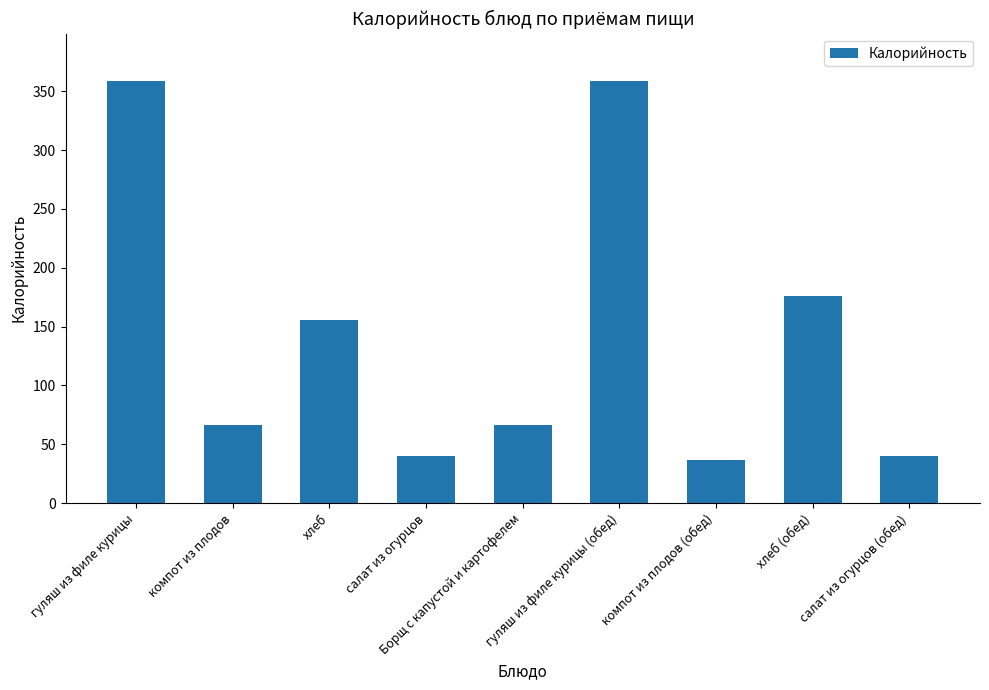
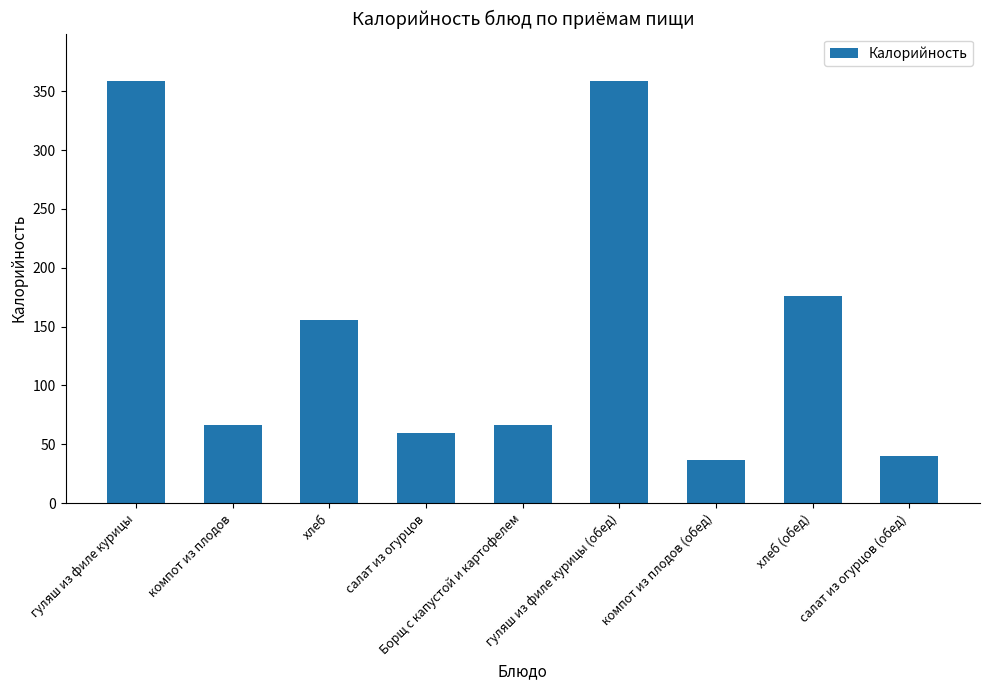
салат из огурцов: 40 -> 60
